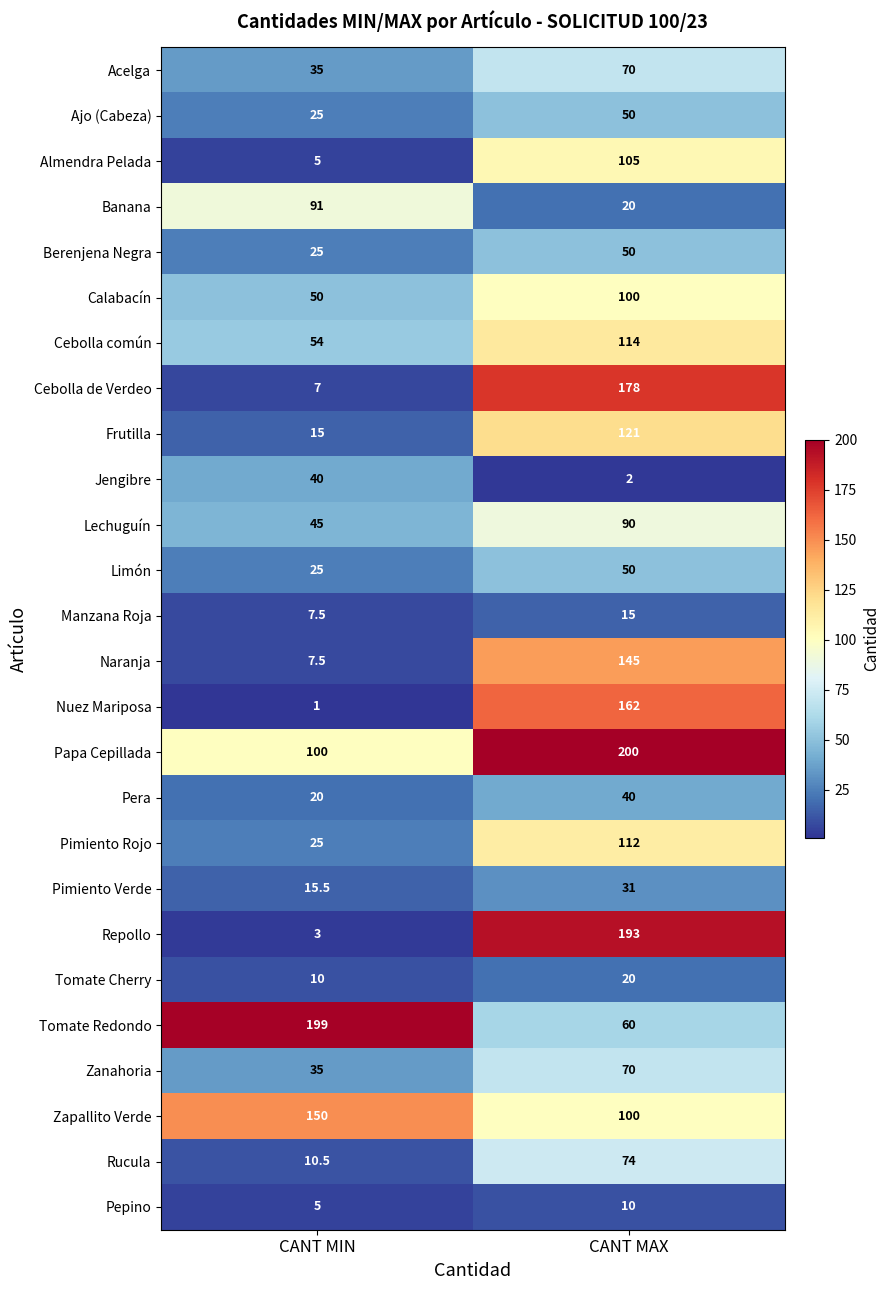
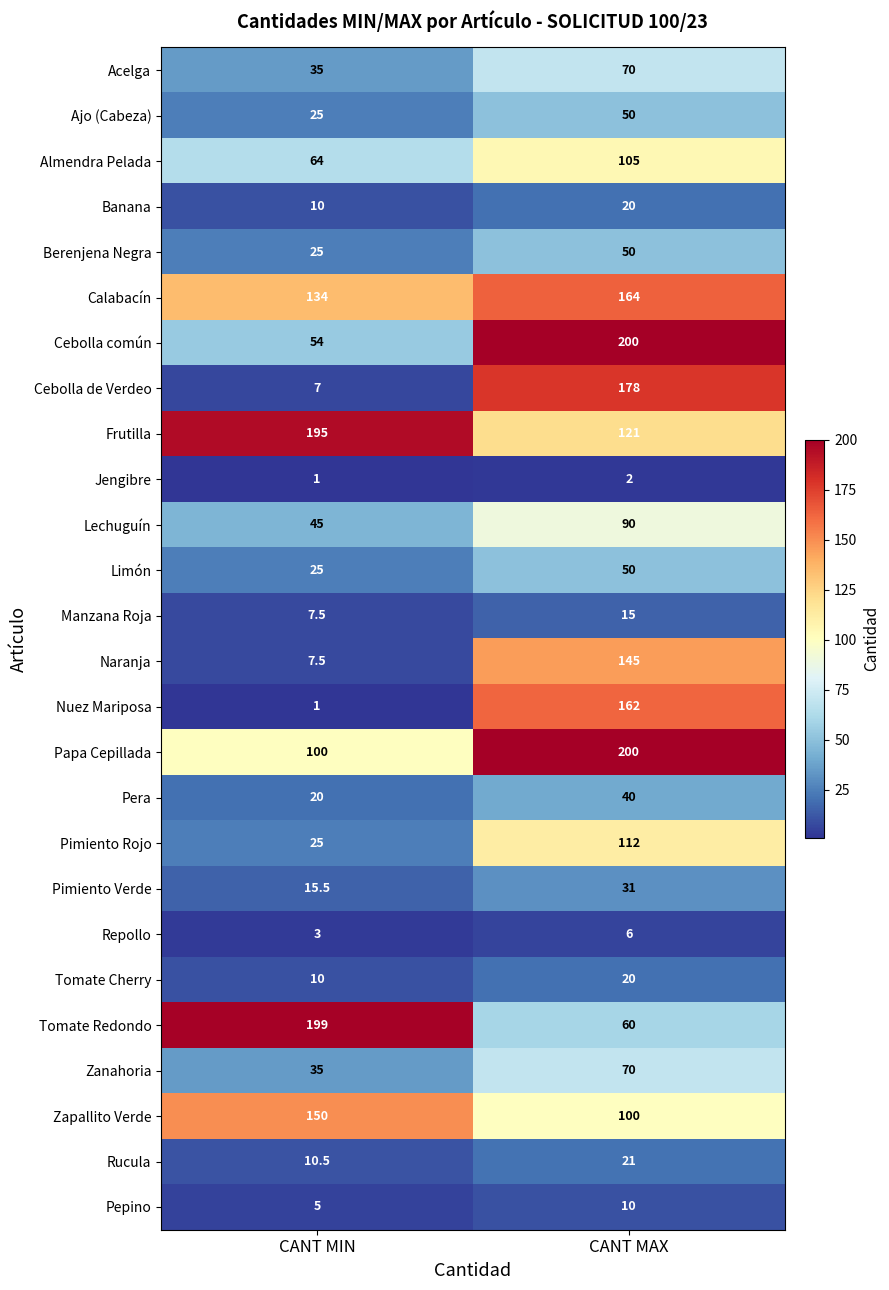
Almendra Pelada, CANT MIN: 5 -> 64
Banana, CANT MIN: 91 -> 10
Calabacín, CANT MIN: 50 -> 134
Calabacín, CANT MAX: 100 -> 164
Cebolla común, CANT MAX: 114 -> 200
Frutilla, CANT MIN: 15 -> 195
Jengibre, CANT MIN: 40 -> 1
Repollo, CANT MAX: 193 -> 6
Rucula, CANT MAX: 74 -> 21
